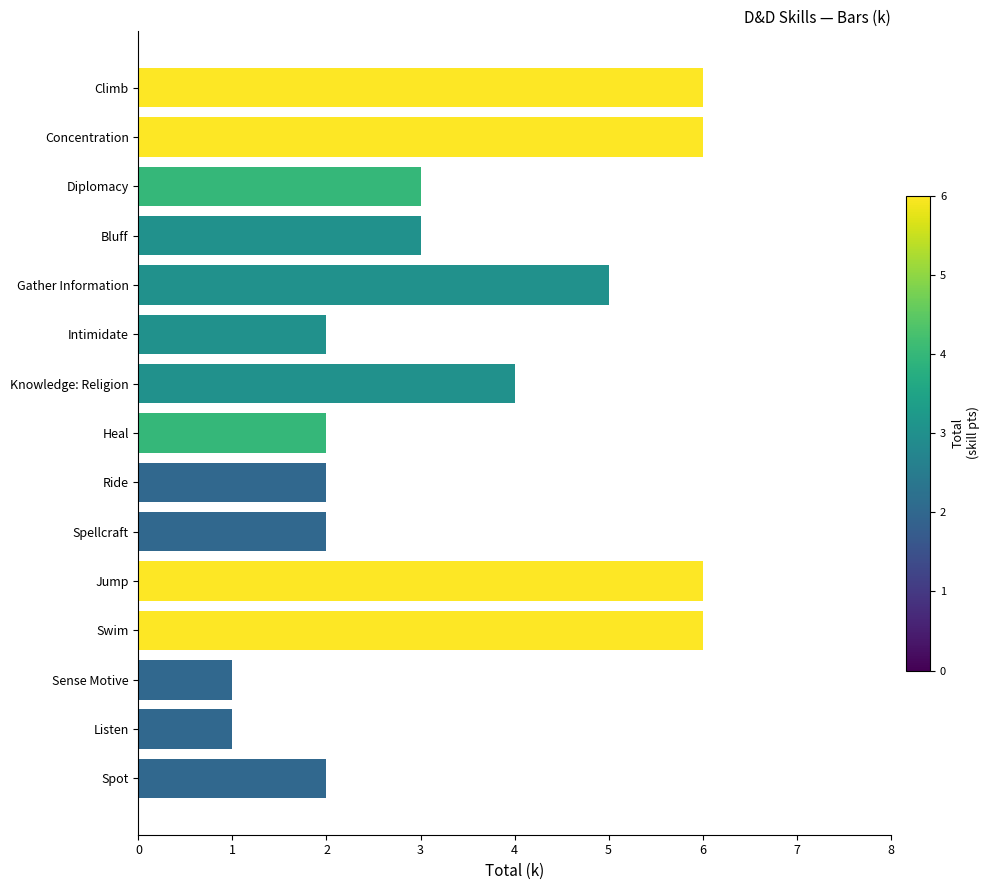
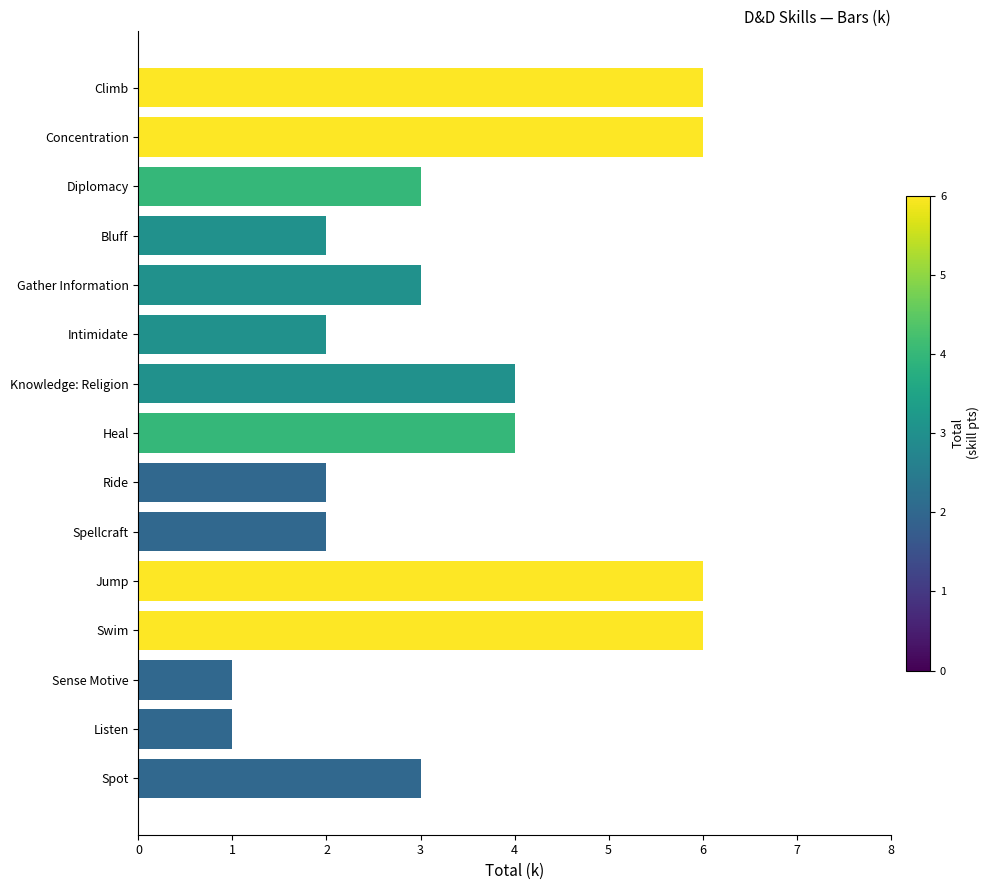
Bluff: 3 -> 2
Gather Information: 5 -> 3
Heal: 2 -> 4
Spot: 2 -> 3
